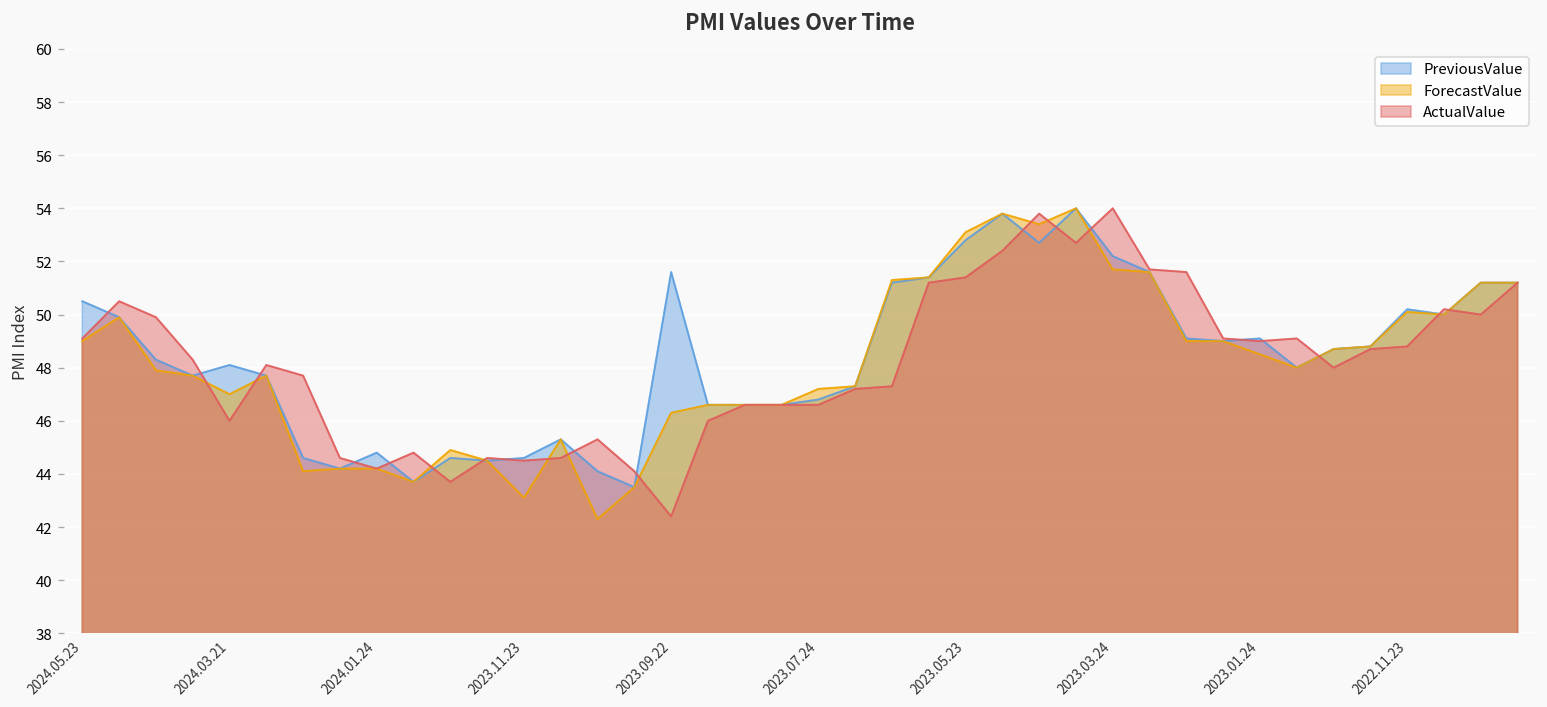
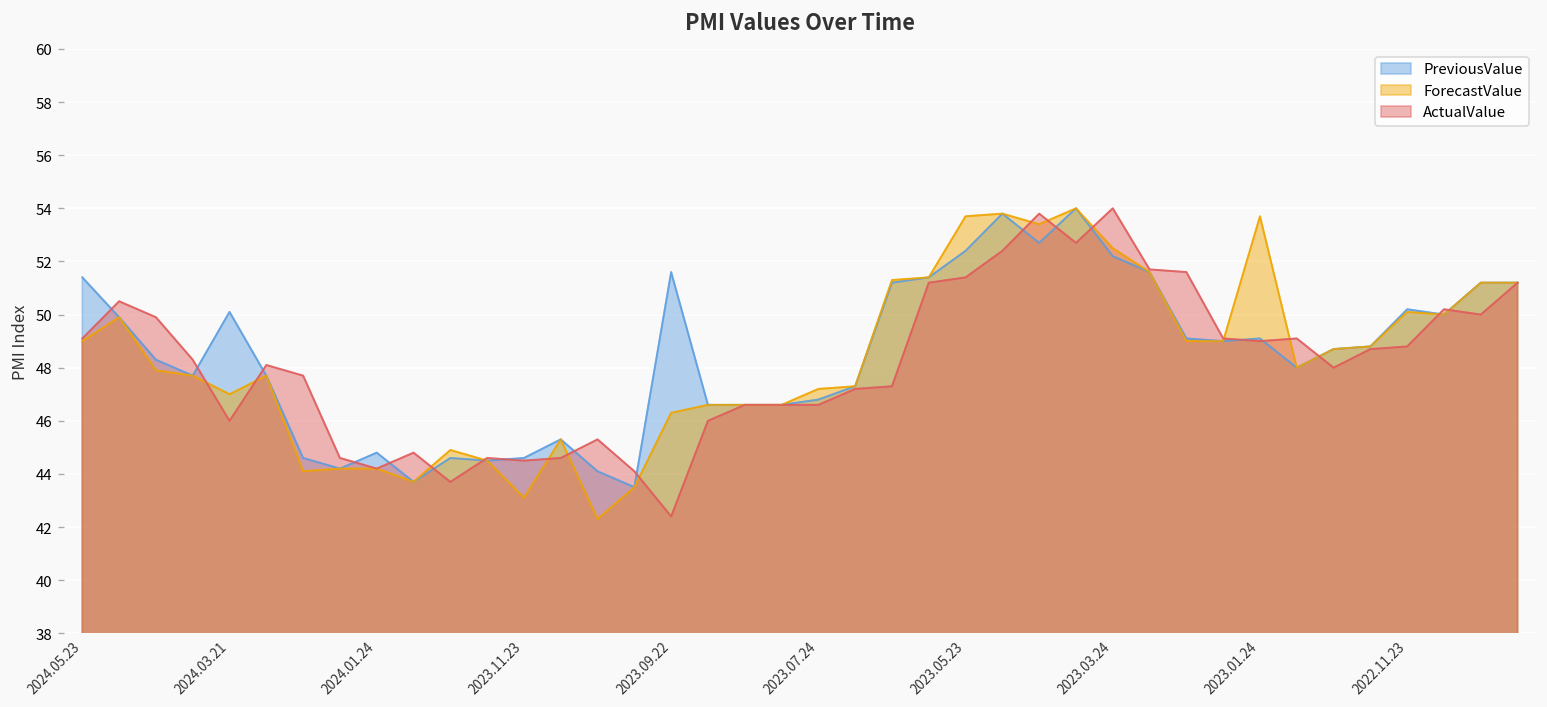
PreviousValue, 2024.05.23: 50.5 -> 51.4
PreviousValue, 2024.03.21: 48.1 -> 50.1
PreviousValue, 2023.05.23: 52.8 -> 52.4
ForecastValue, 2023.05.23: 53.1 -> 53.7
ForecastValue, 2023.03.24: 51.7 -> 52.5
ForecastValue, 2023.01.24: 48.5 -> 53.7
